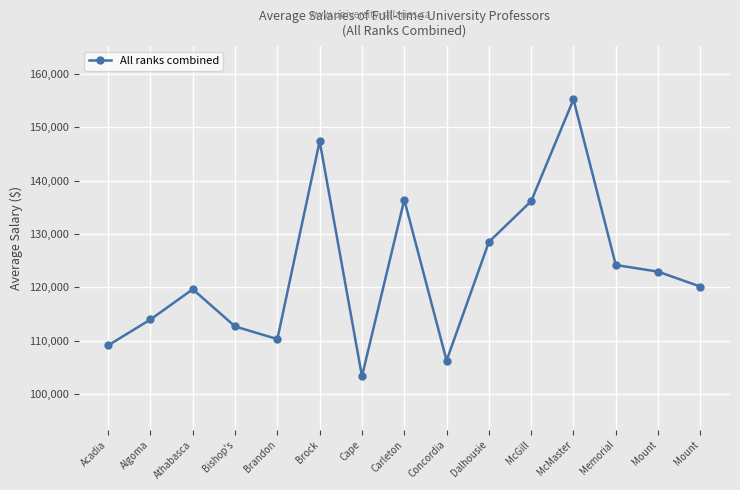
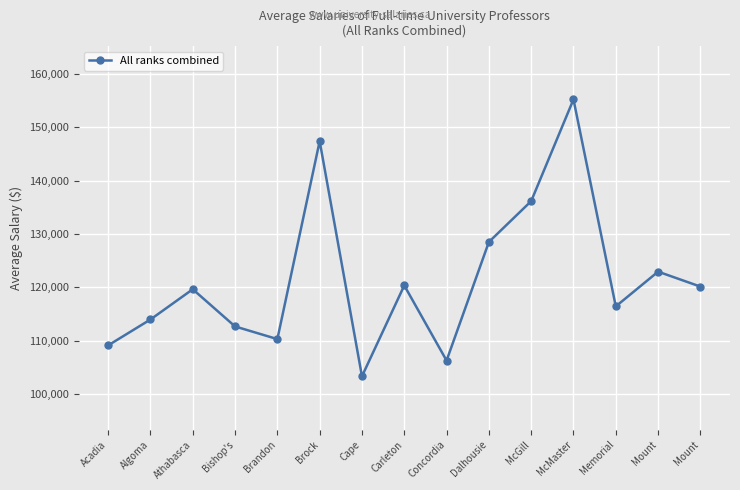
Carleton: 136,000 -> 120,000
Memorial: 124,000 -> 116,000
